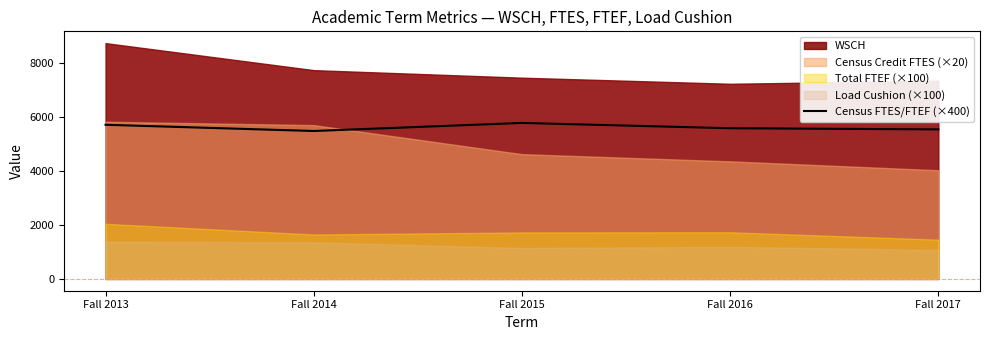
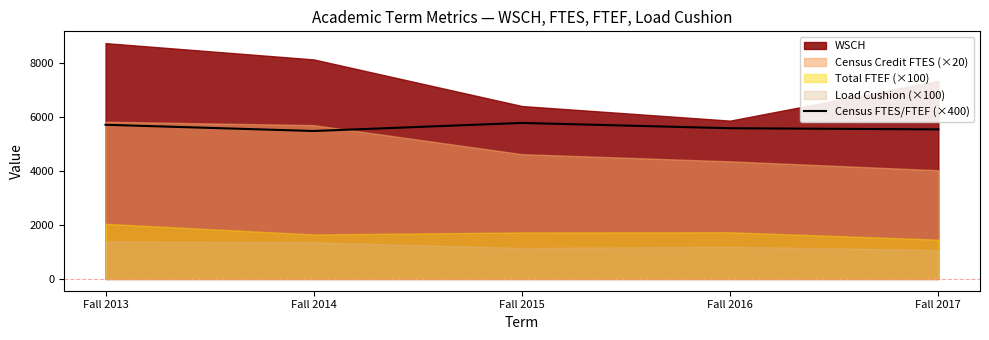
WSCH, Fall 2014: 7700 -> 8100
WSCH, Fall 2015: 7400 -> 6400
WSCH, Fall 2016: 7200 -> 5900
